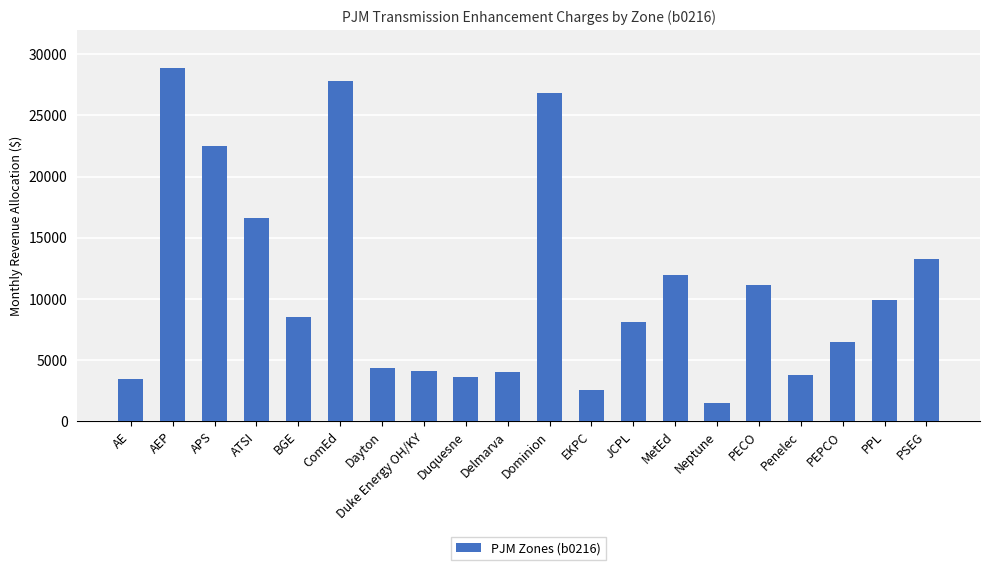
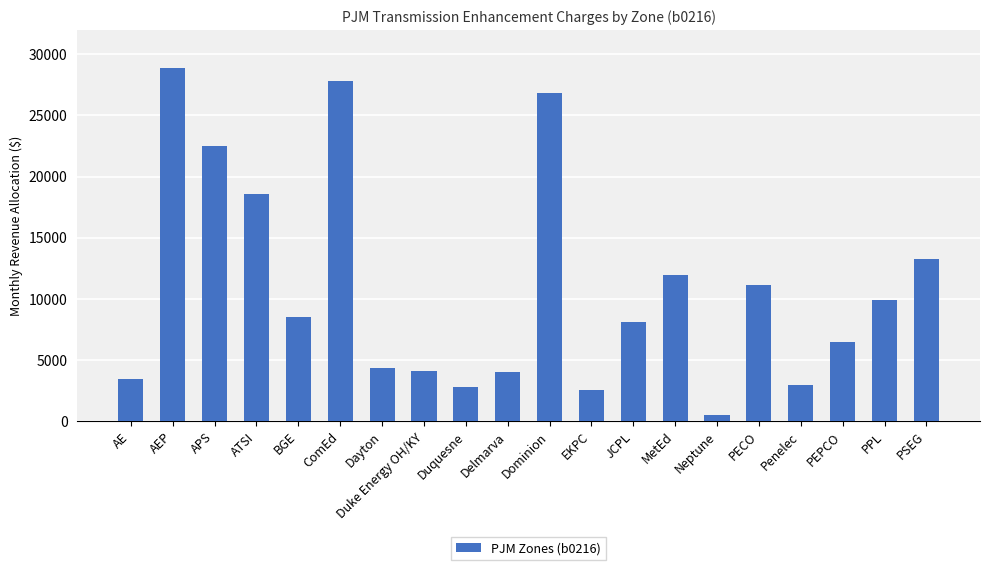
ATSI: 16600 -> 18600
Duquesne: 3600 -> 2800
Neptune: 1500 -> 500
Penelec: 3800 -> 3000
